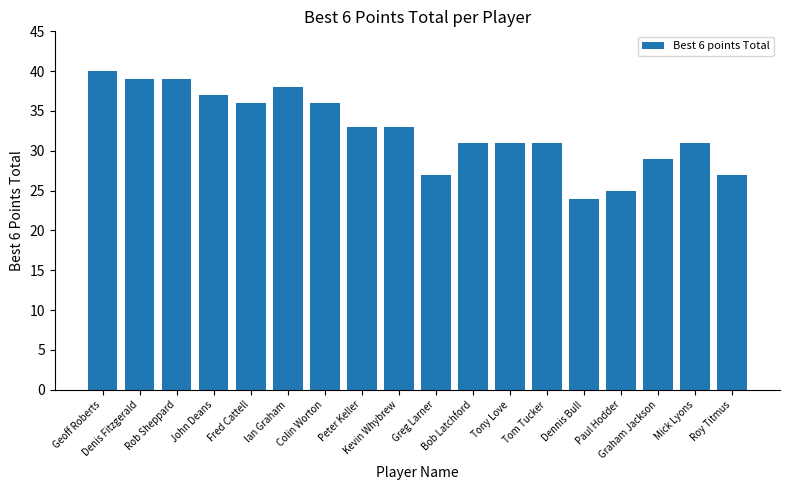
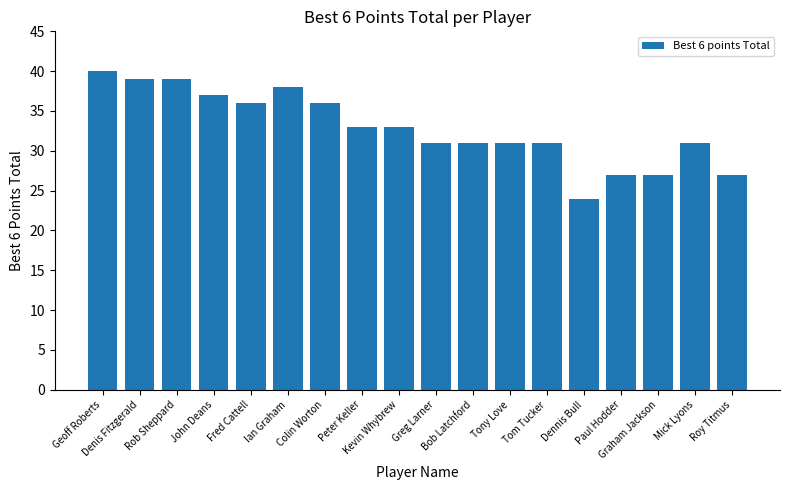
Greg Larner: 27 -> 31
Paul Hodder: 25 -> 27
Graham Jackson: 29 -> 27
